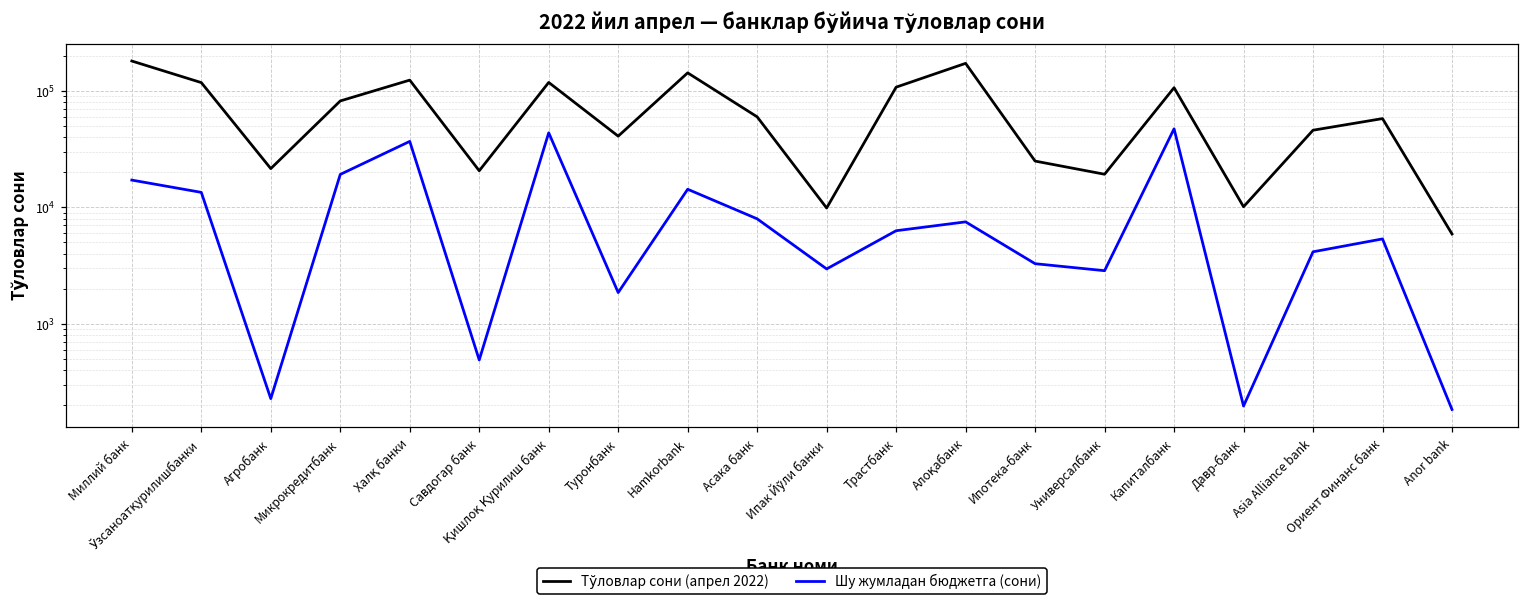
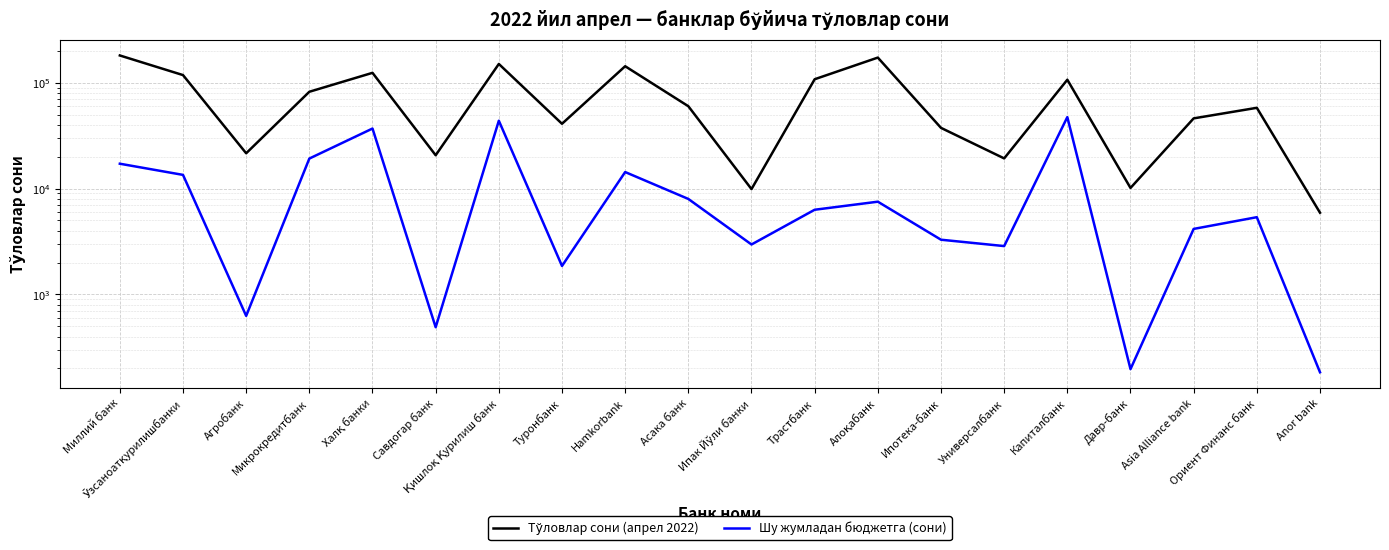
Шу жумладан бюджетга (сони), Агробанк: 230 -> 600
Тўловлар сони (апрел 2022), Қишлоқ Қурилиш банк: 120000 -> 150000
Тўловлар сони (апрел 2022), Ипотека-банк: 25000 -> 37000
